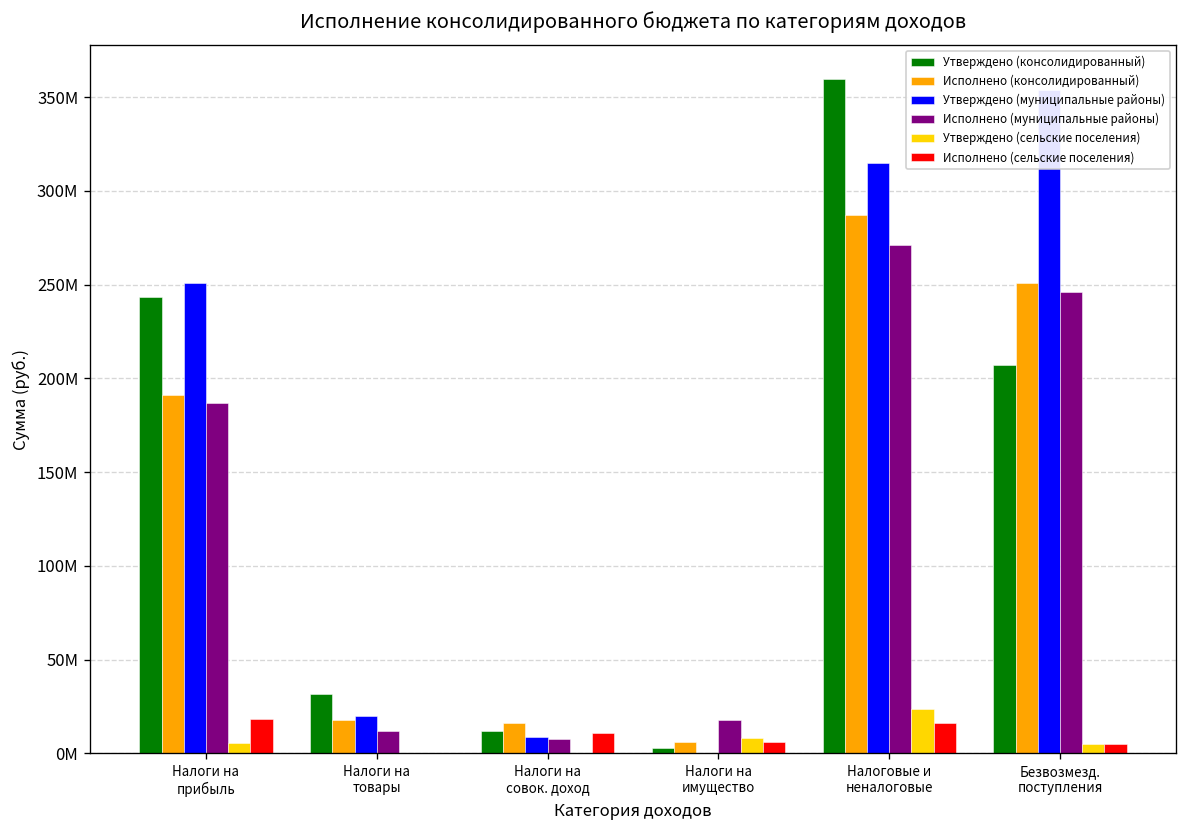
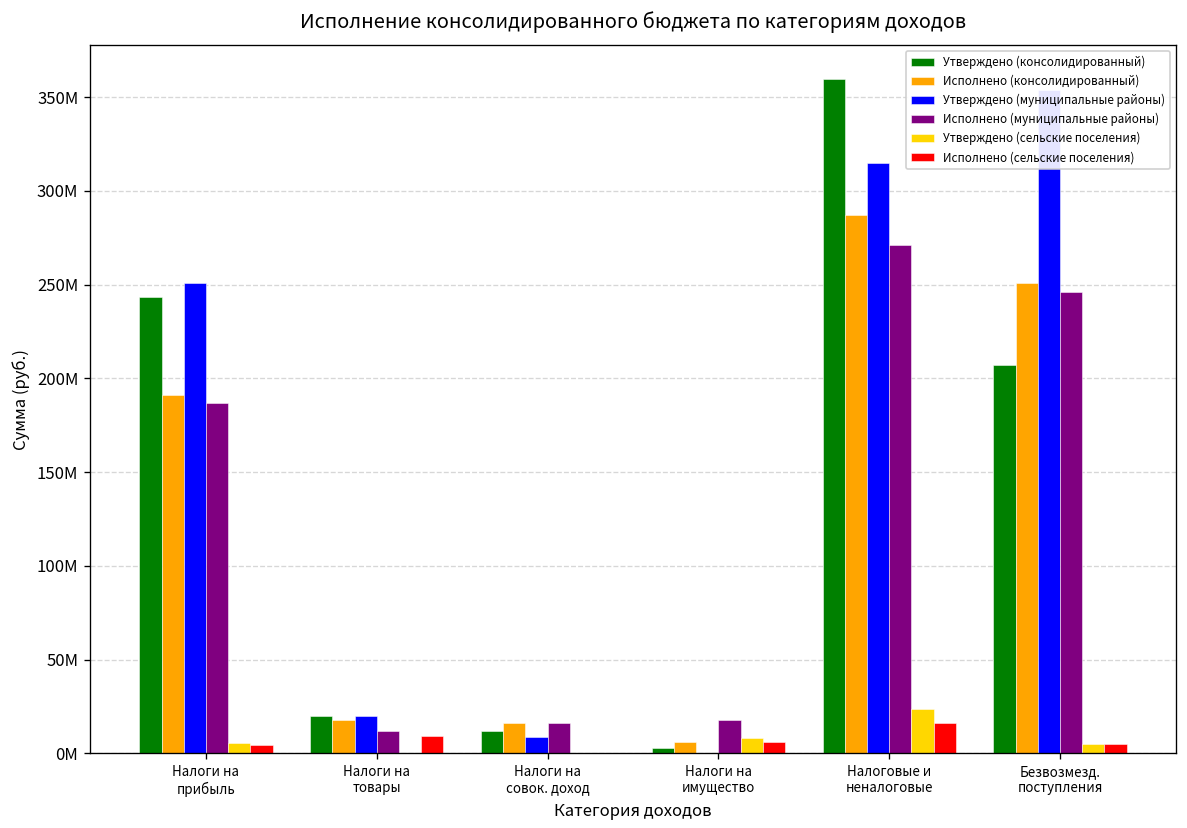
Исполнено (сельские поселения), Налоги на прибыль: 18000000 -> 4000000
Утверждено (консолидированный), Налоги на товары: 31000000 -> 20000000
Исполнено (сельские поселения), Налоги на товары: 0 -> 9000000
Исполнено (муниципальные районы), Налоги на совок. доход: 7000000 -> 16000000
Исполнено (сельские поселения), Налоги на совок. доход: 11000000 -> 0
